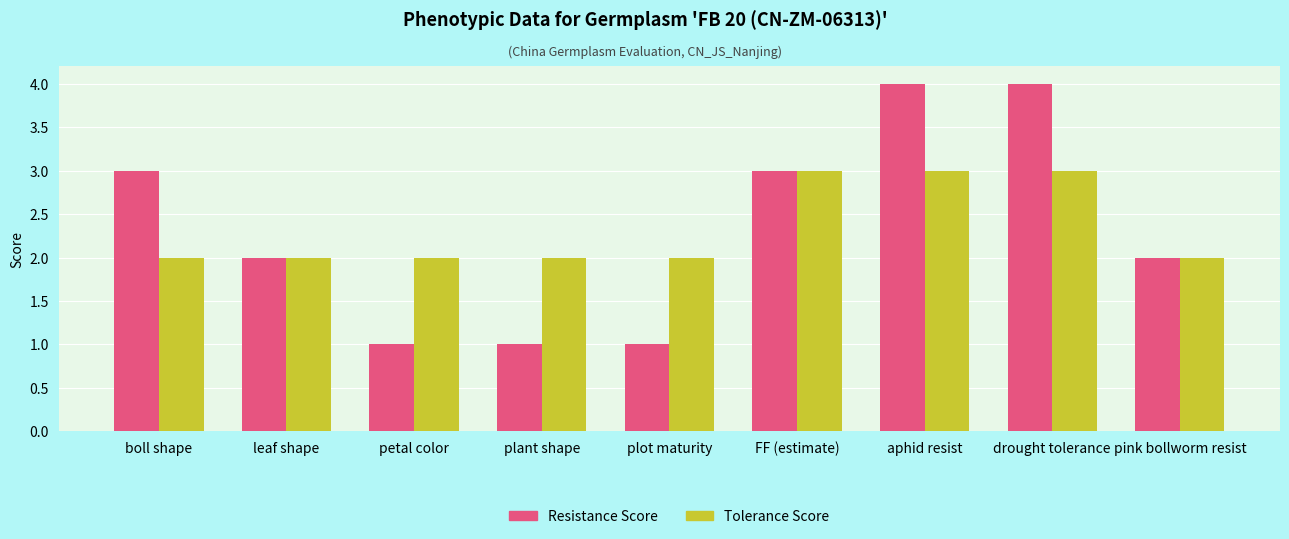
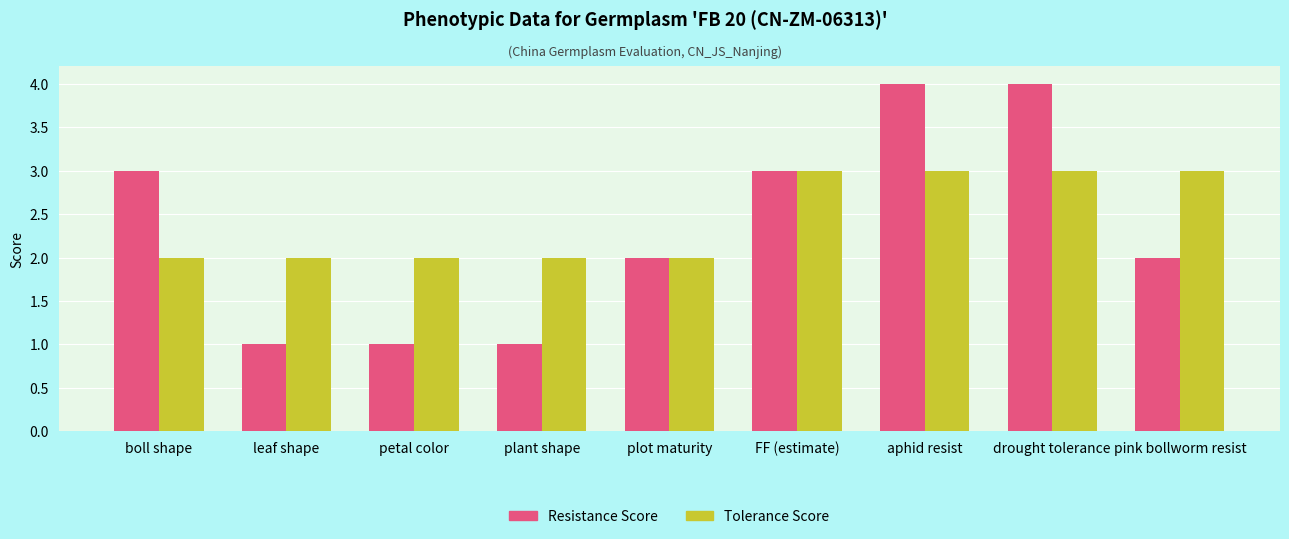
Resistance Score, leaf shape: 2 -> 1
Resistance Score, plot maturity: 1 -> 2
Tolerance Score, pink bollworm resist: 2 -> 3
